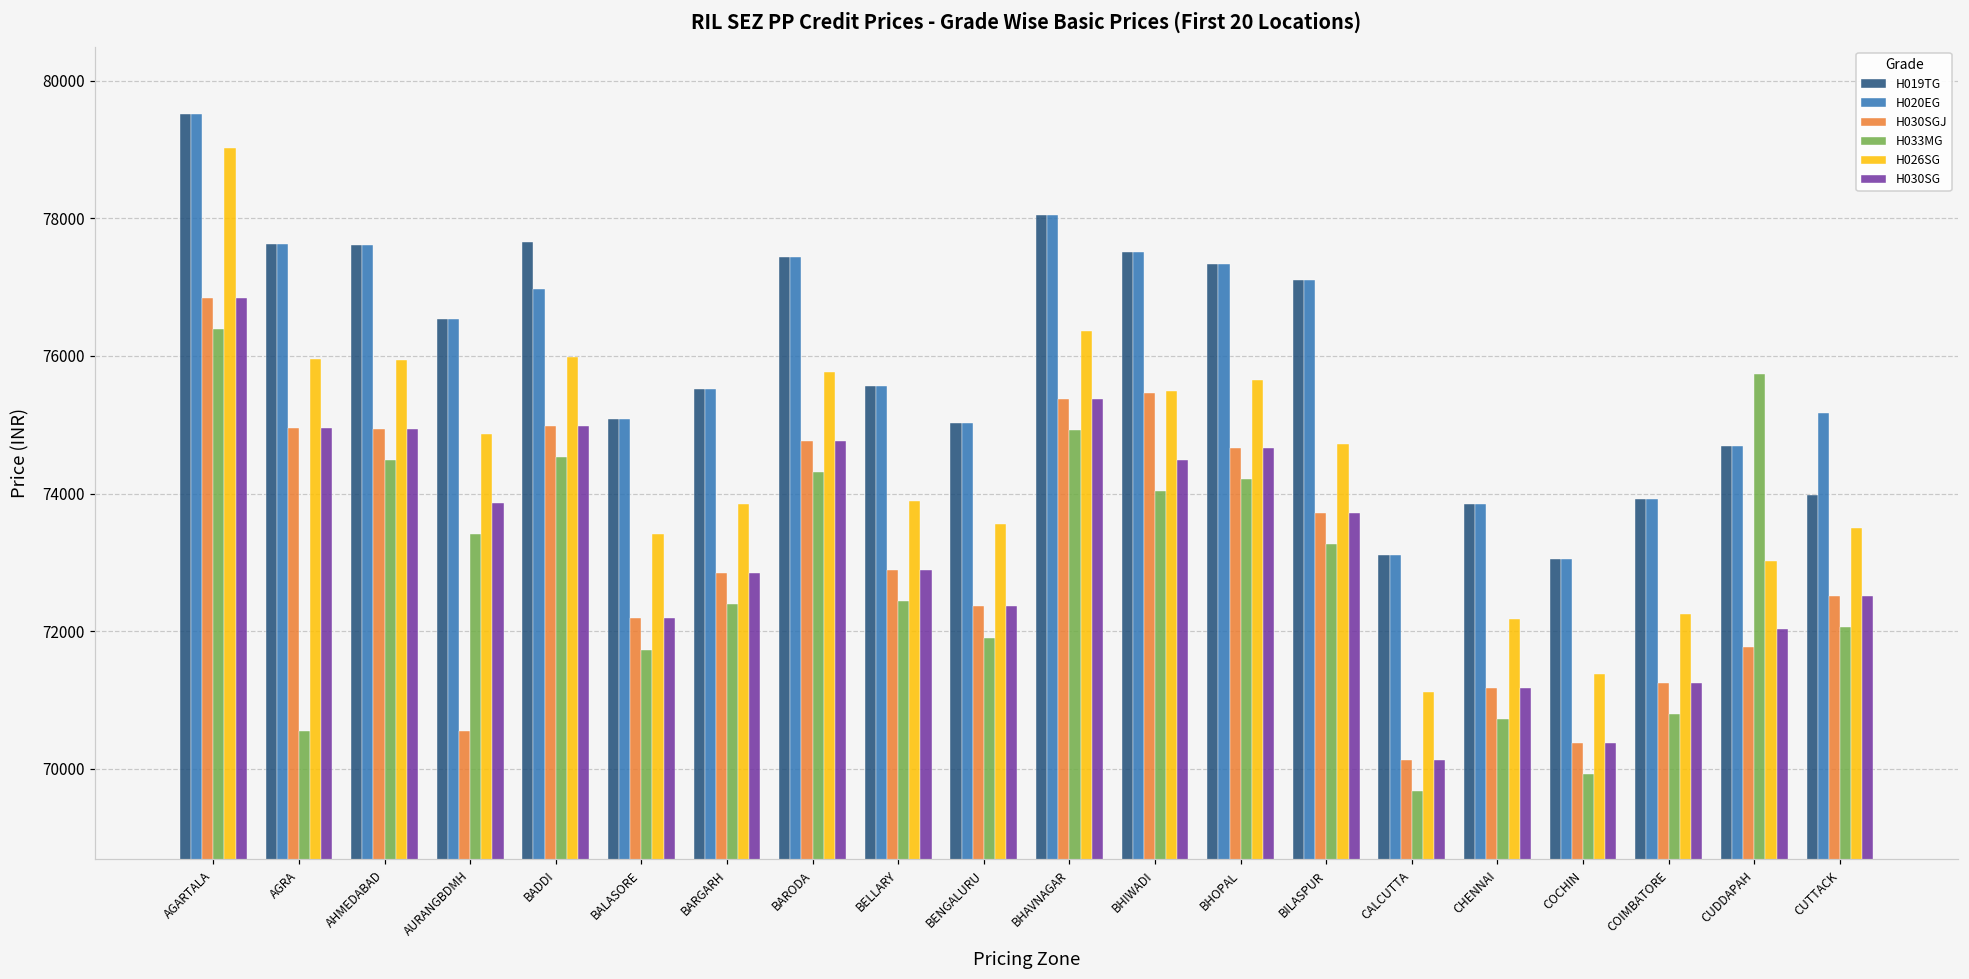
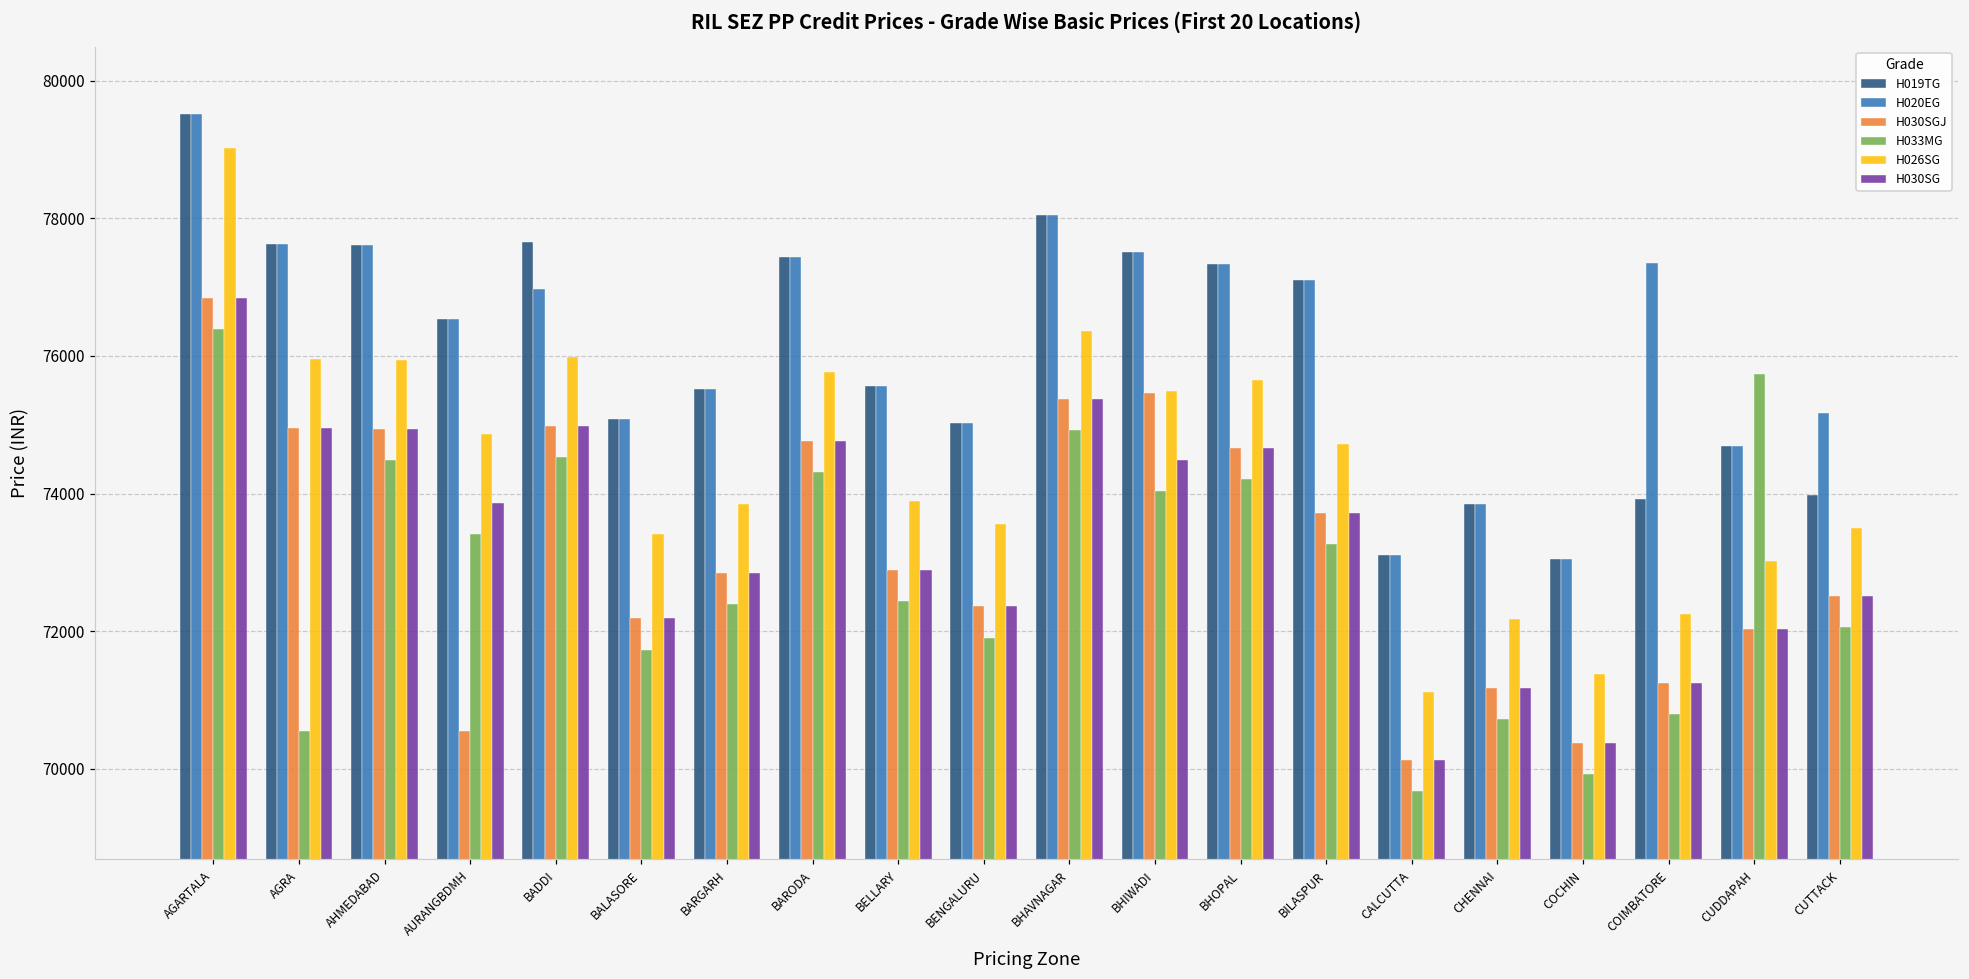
H020EG, COIMBATORE: 73900 -> 77300
H030SGJ, CUDDAPAH: 71800 -> 72000
